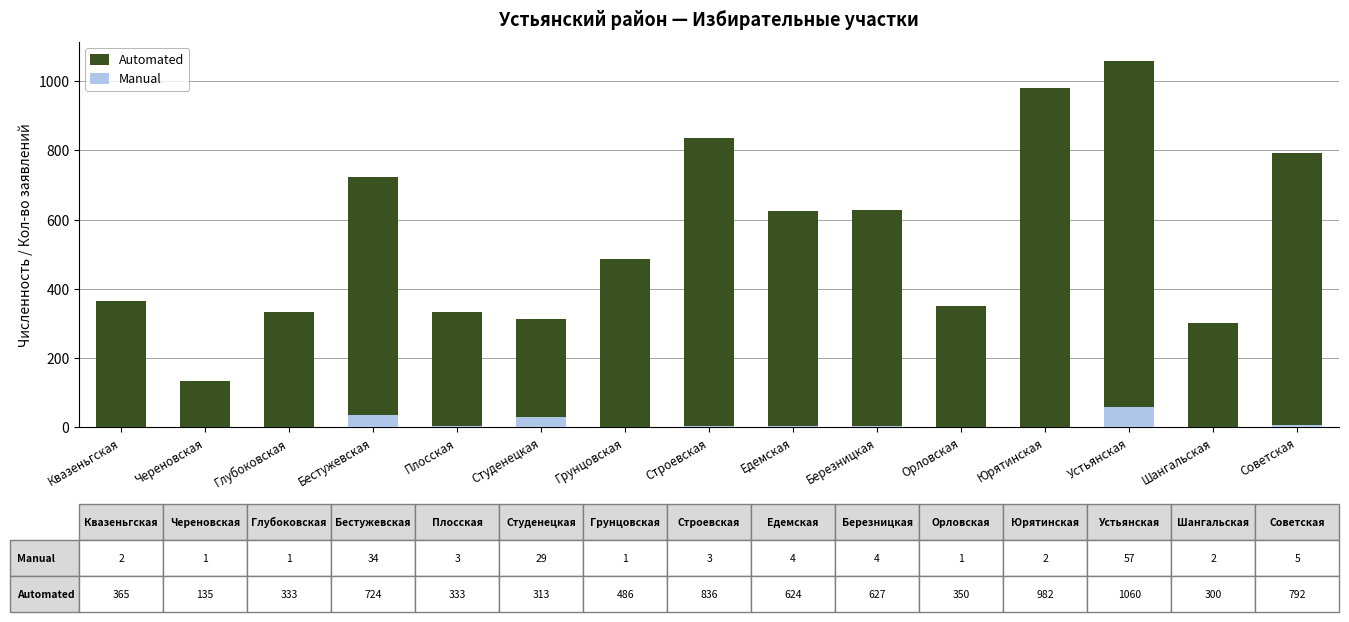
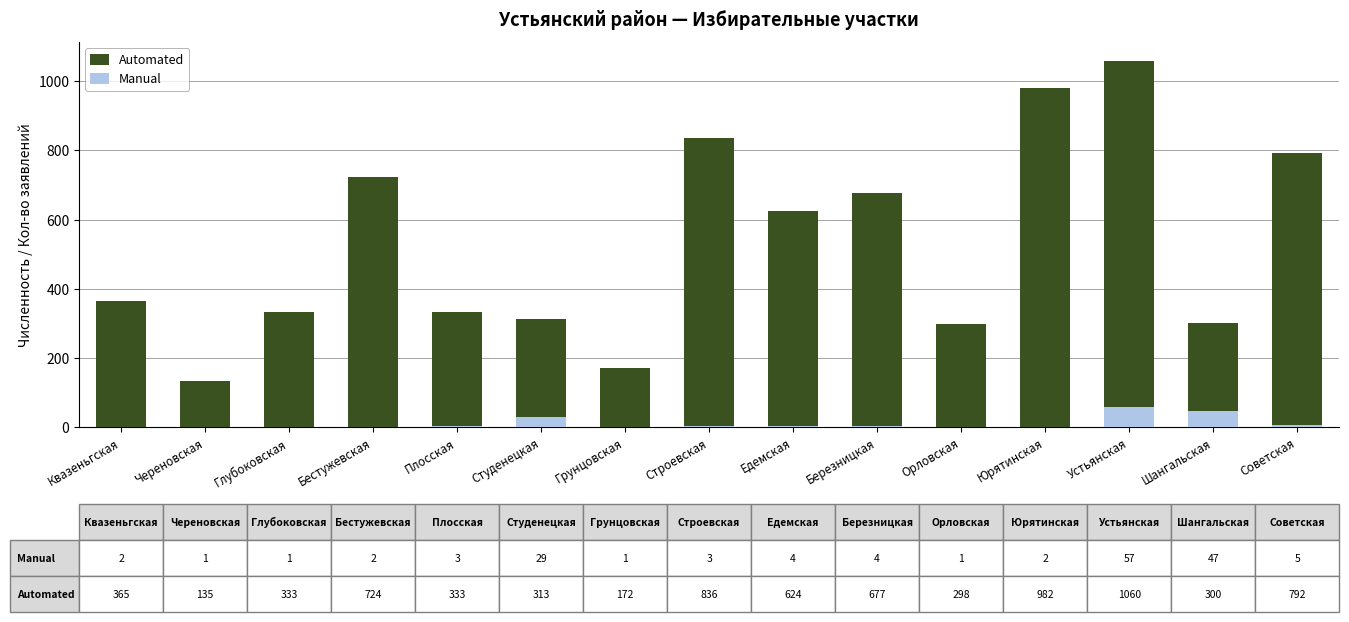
Manual, Бестужевская: 34 -> 2
Automated, Грунцовская: 486 -> 172
Automated, Березницкая: 627 -> 677
Automated, Орловская: 350 -> 298
Manual, Шангальская: 2 -> 47
